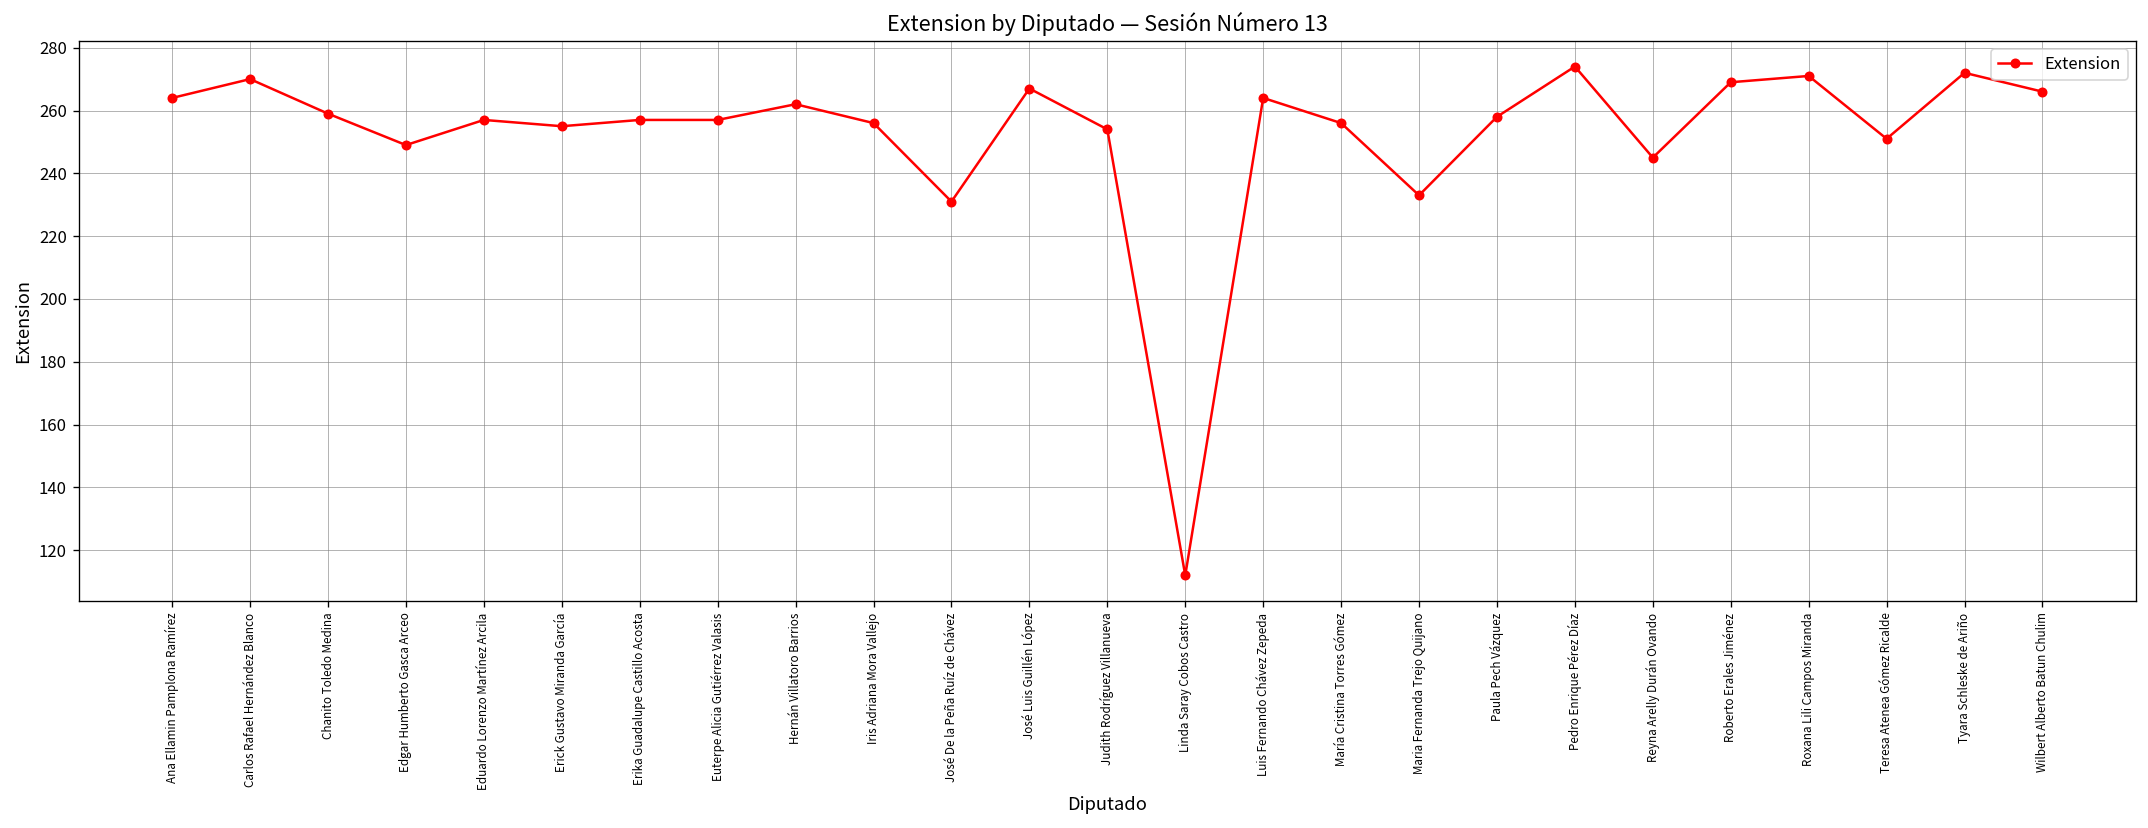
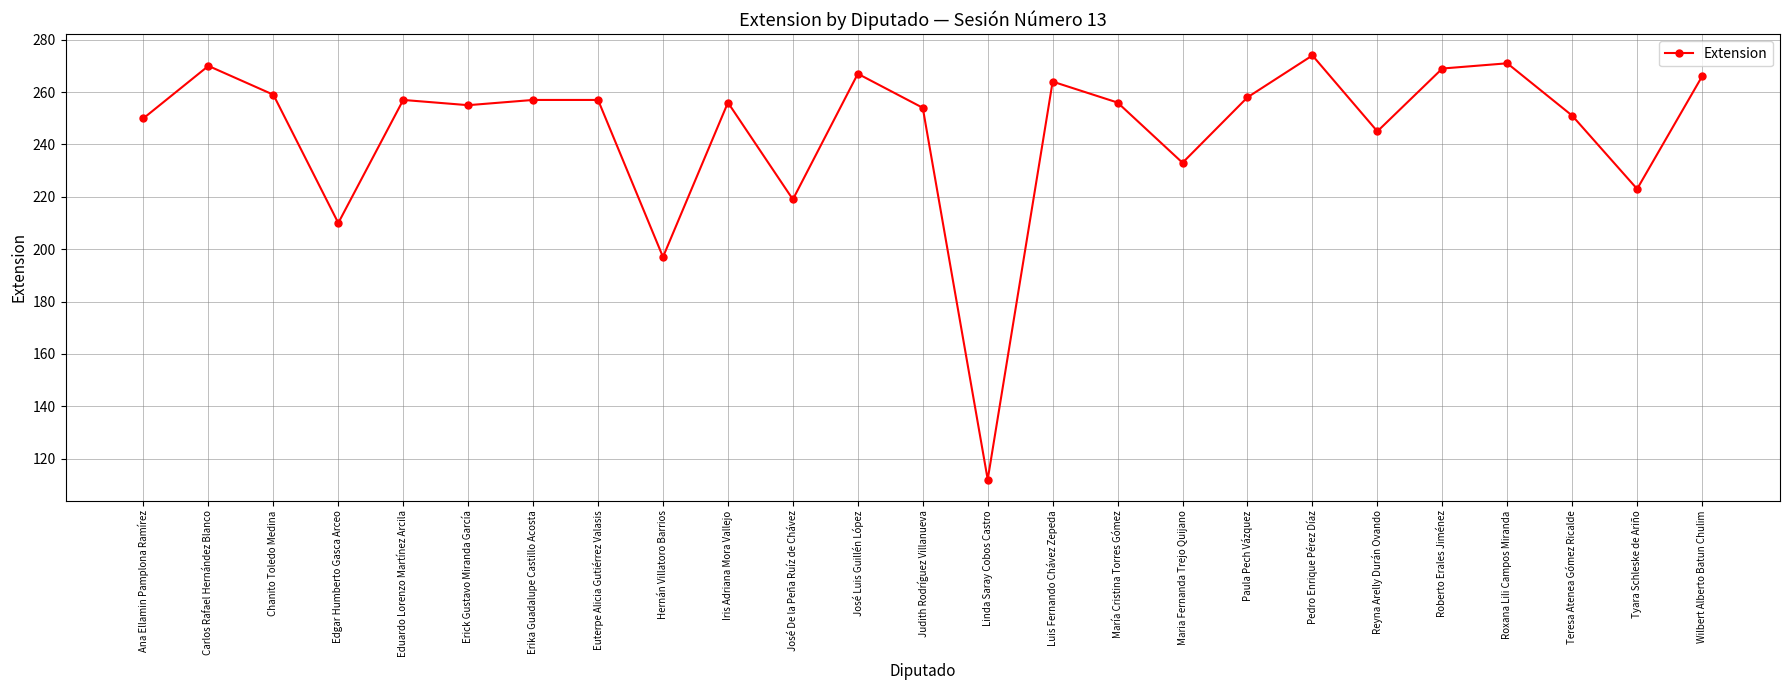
Ana Ellamin Pamplona Ramírez: 264 -> 250
Edgar Humberto Gasca Arceo: 249 -> 210
Hernán Villatoro Barrios: 262 -> 197
José De la Peña Ruíz de Chávez: 231 -> 219
Tyara Schleske de Ariño: 272 -> 223
